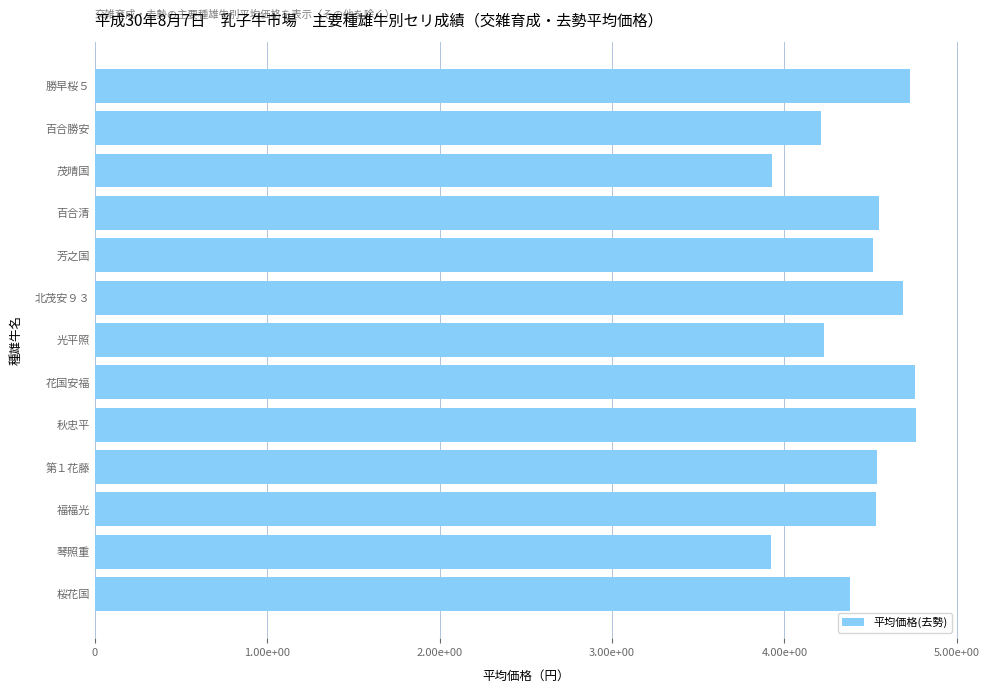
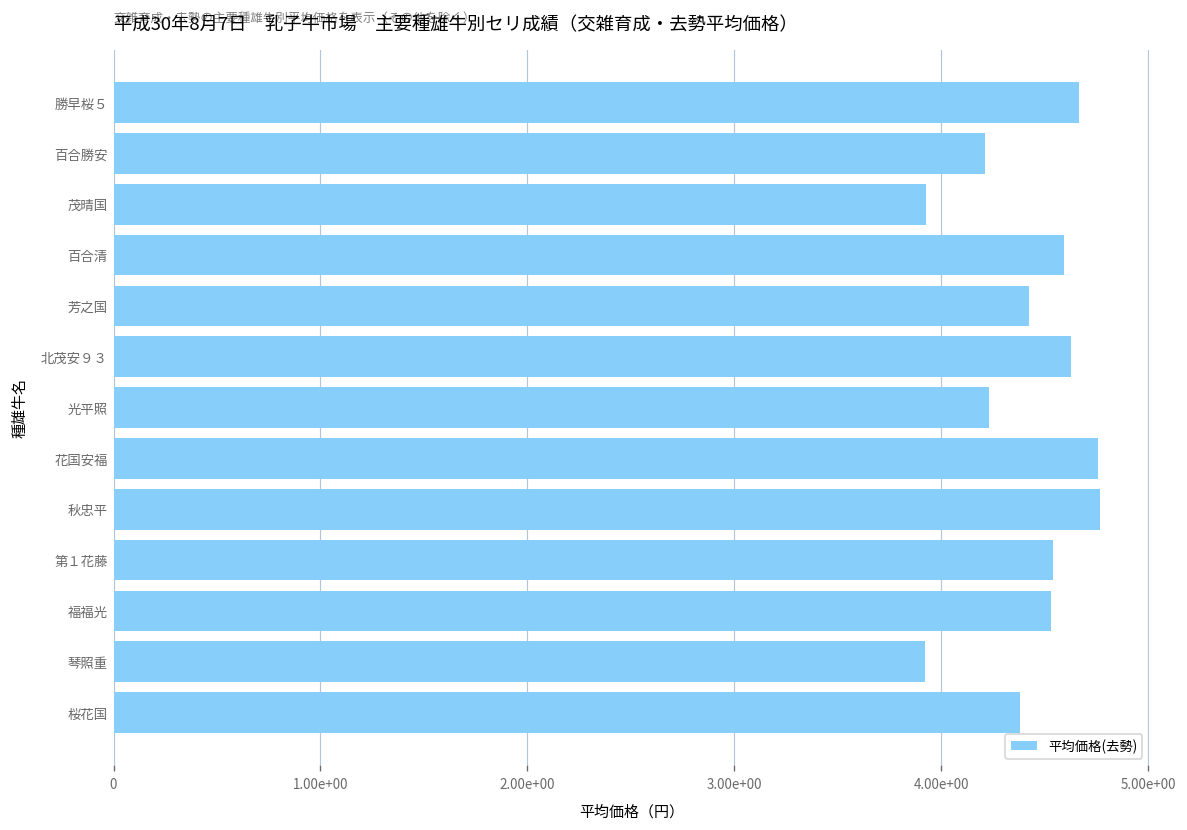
勝早桜５: 4.73 -> 4.67
百合清: 4.55 -> 4.59
芳之国: 4.51 -> 4.42
北茂安９３: 4.69 -> 4.63
